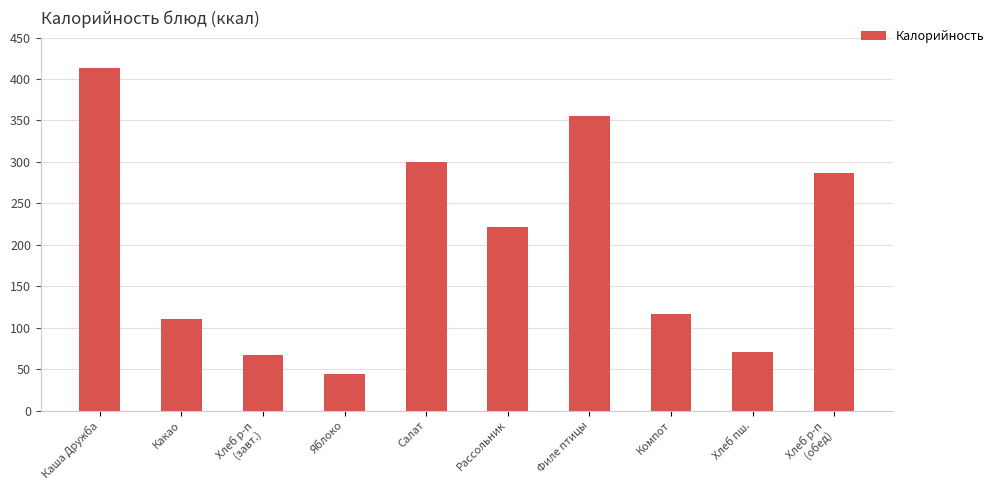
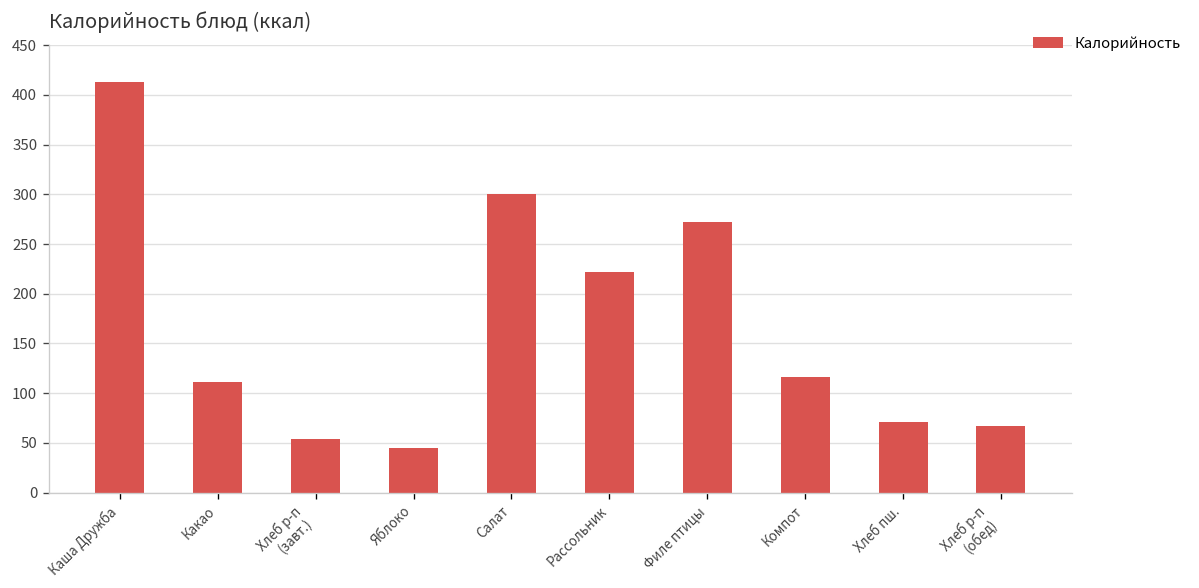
Хлеб р-п (завт.): 70 -> 50
Филе птицы: 360 -> 270
Хлеб р-п (обед): 290 -> 70
